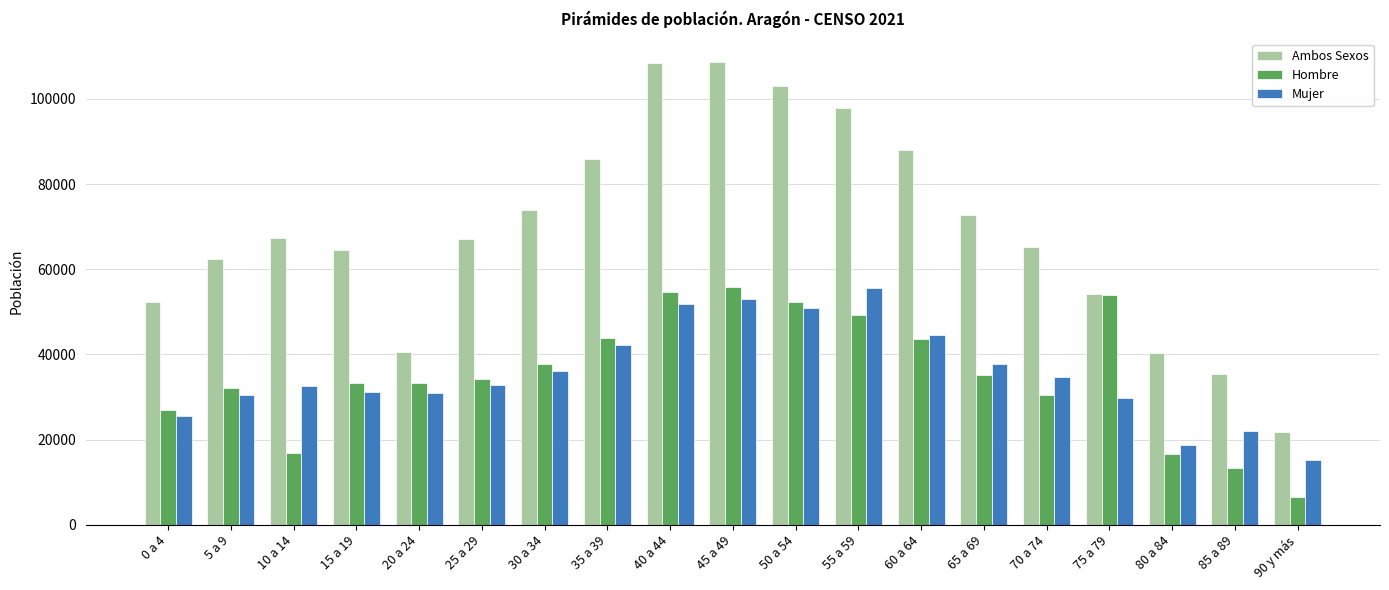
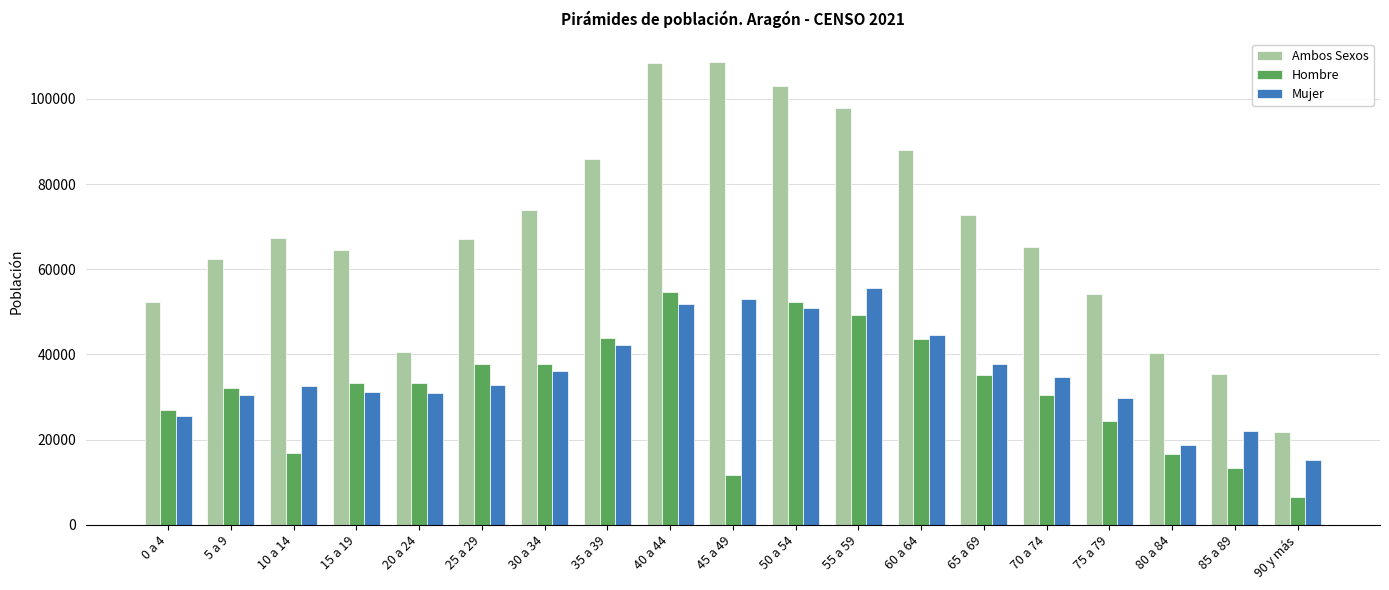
Hombre, 25 a 29: 34000 -> 38000
Hombre, 45 a 49: 56000 -> 12000
Hombre, 75 a 79: 54000 -> 24000
